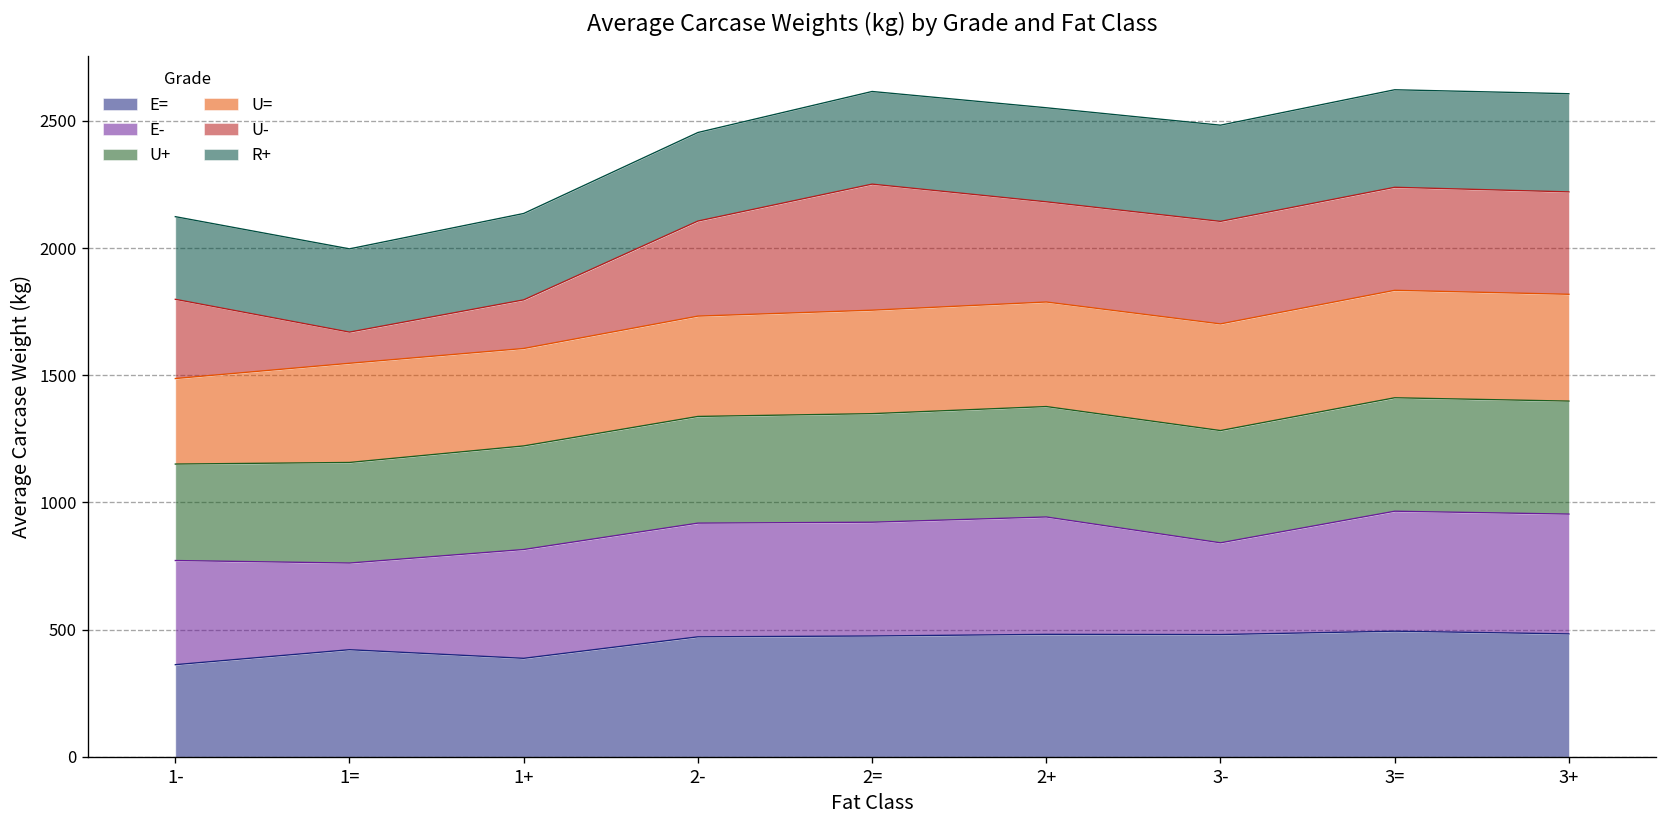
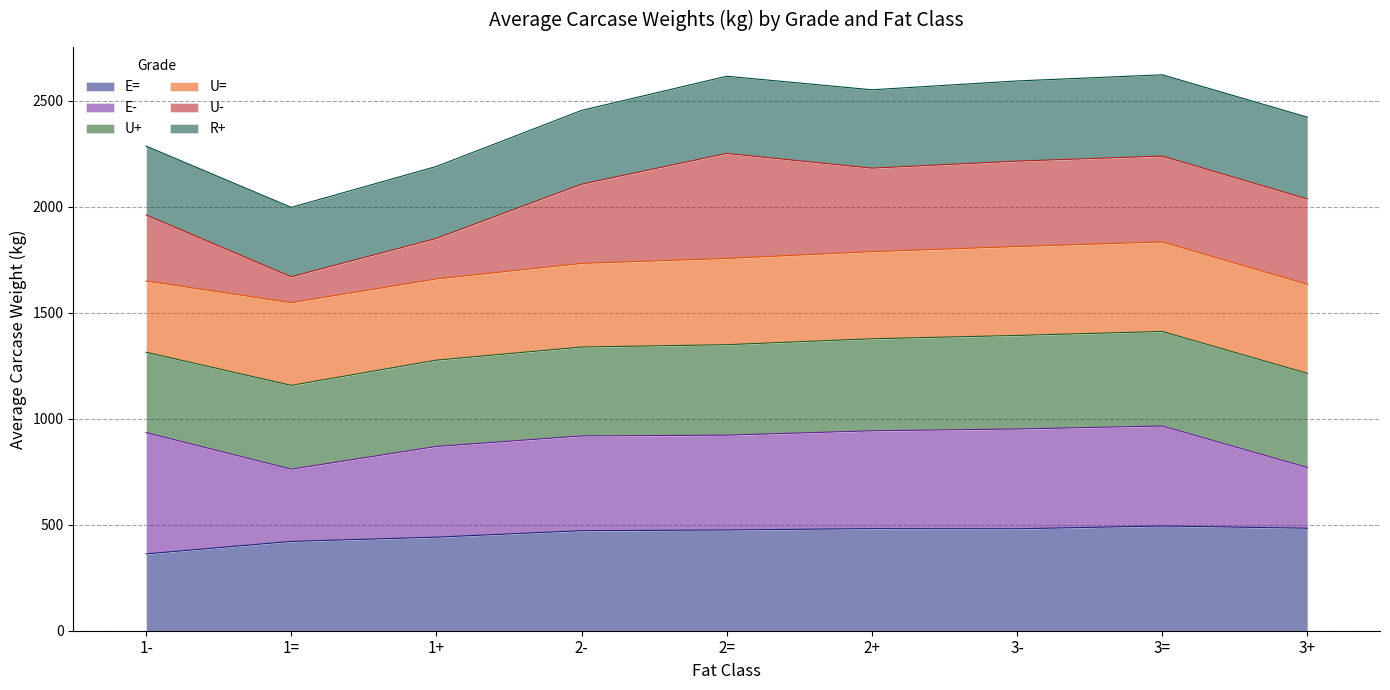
E-, 1-: 410 -> 570
E=, 1+: 390 -> 440
E-, 3-: 360 -> 470
E-, 3+: 470 -> 290
